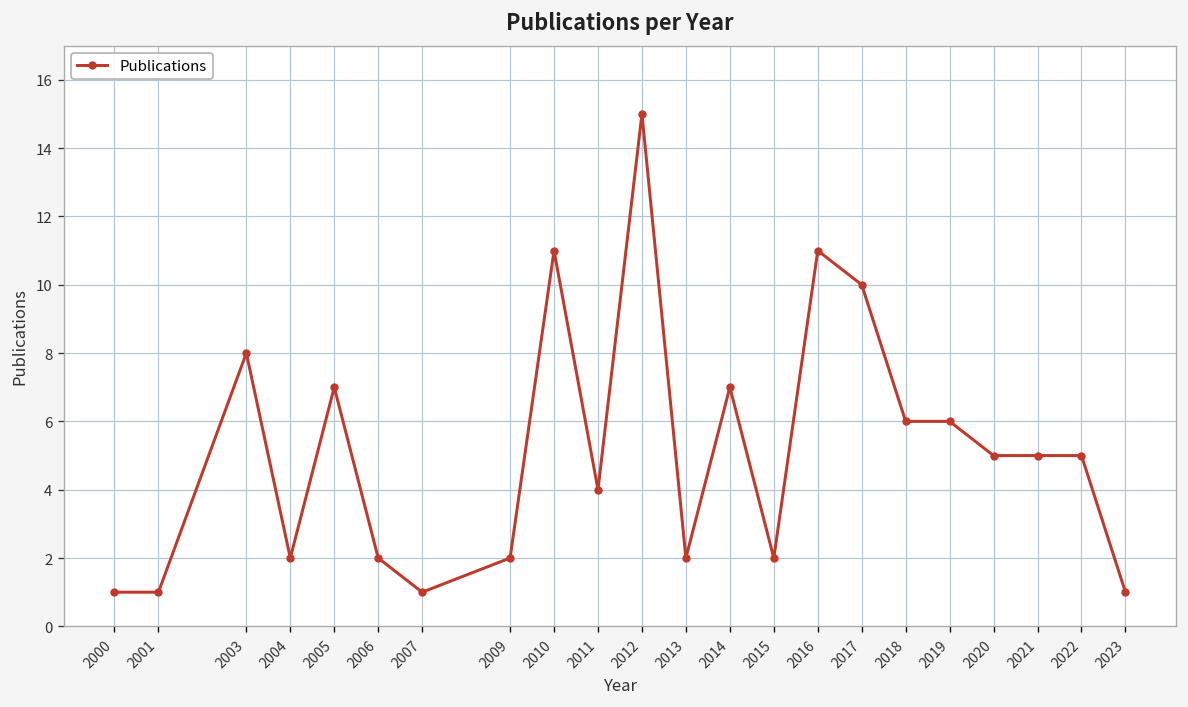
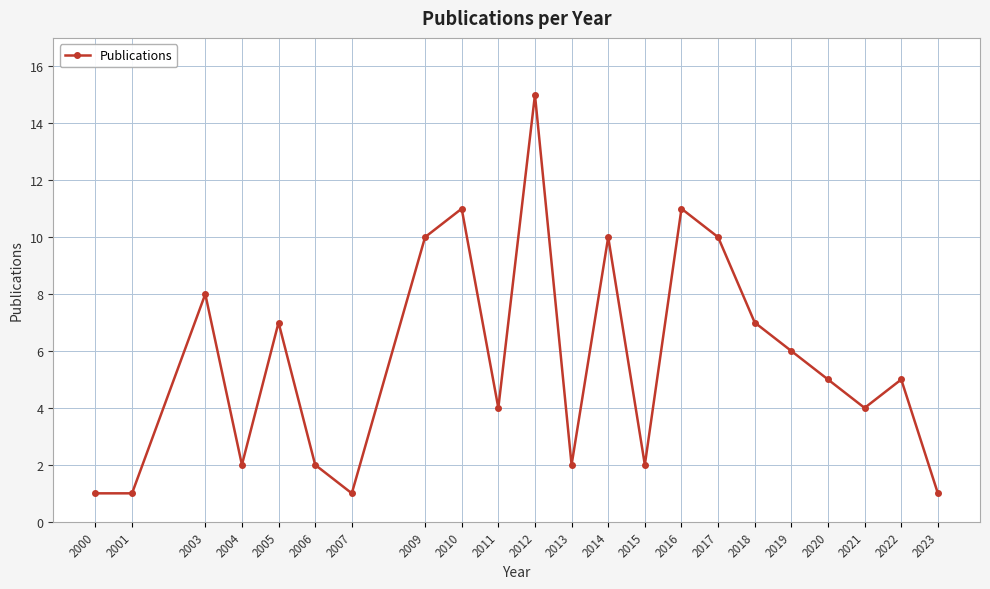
2009: 2 -> 10
2014: 7 -> 10
2018: 6 -> 7
2021: 5 -> 4
